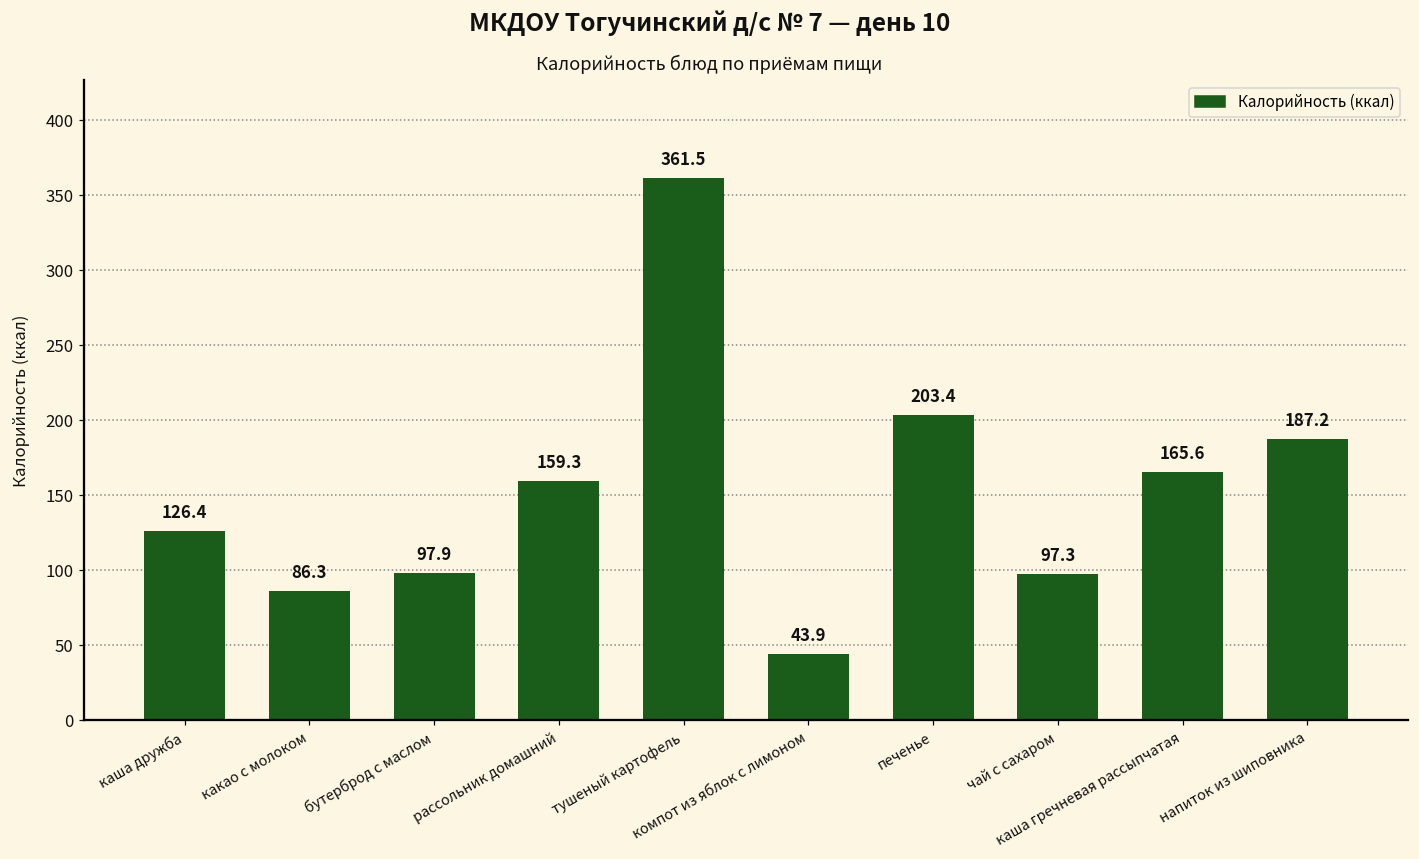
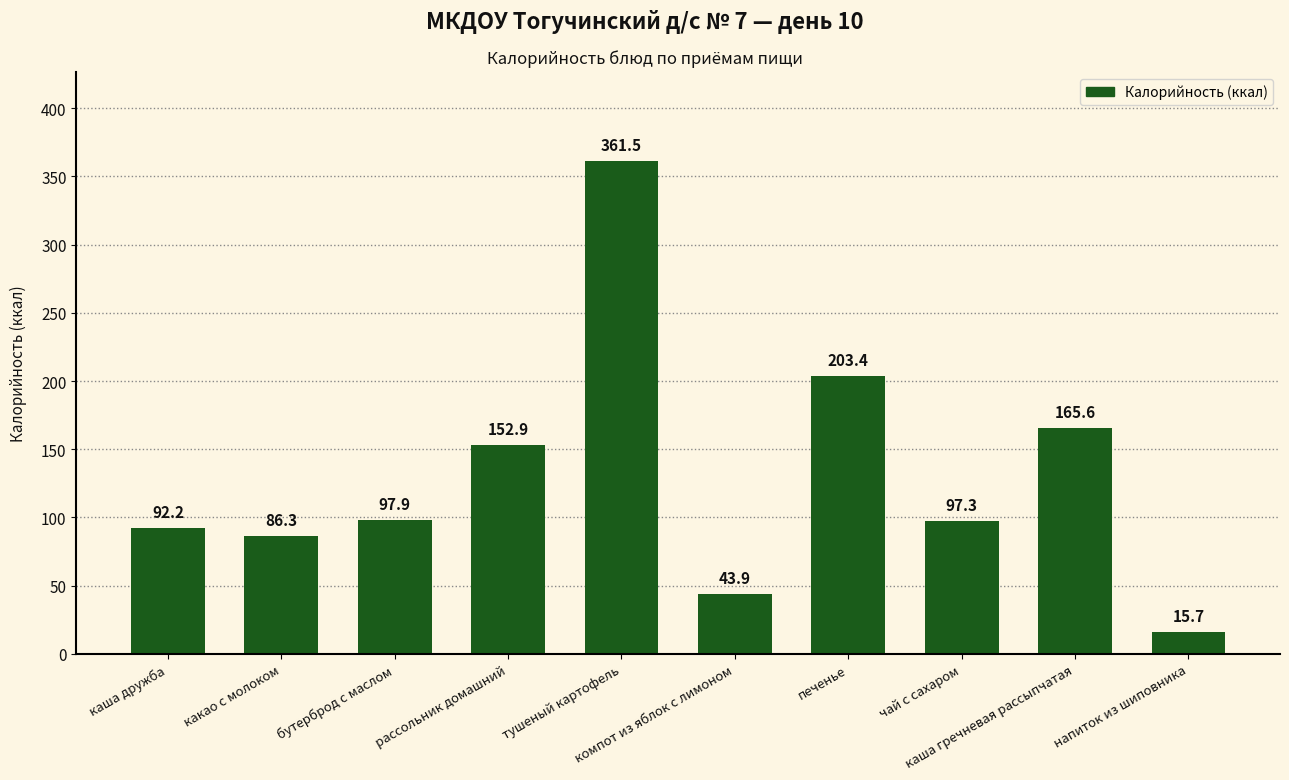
каша дружба: 126.4 -> 92.2
рассольник домашний: 159.3 -> 152.9
напиток из шиповника: 187.2 -> 15.7
